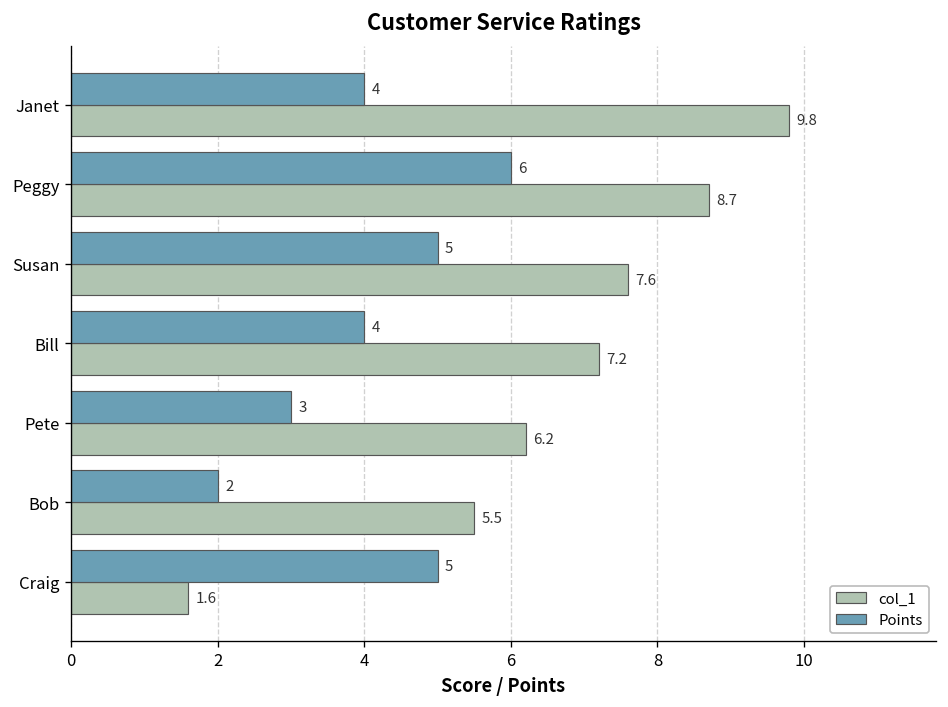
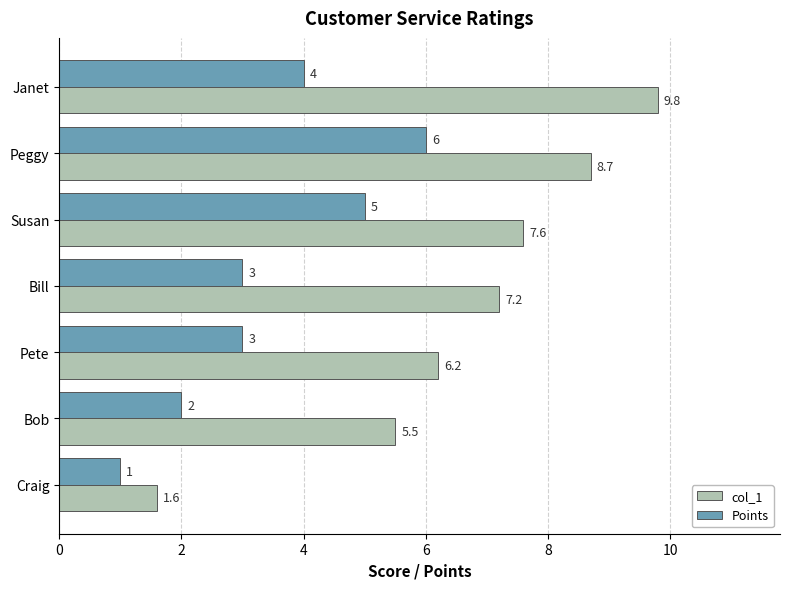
Points, Bill: 4 -> 3
Points, Craig: 5 -> 1
